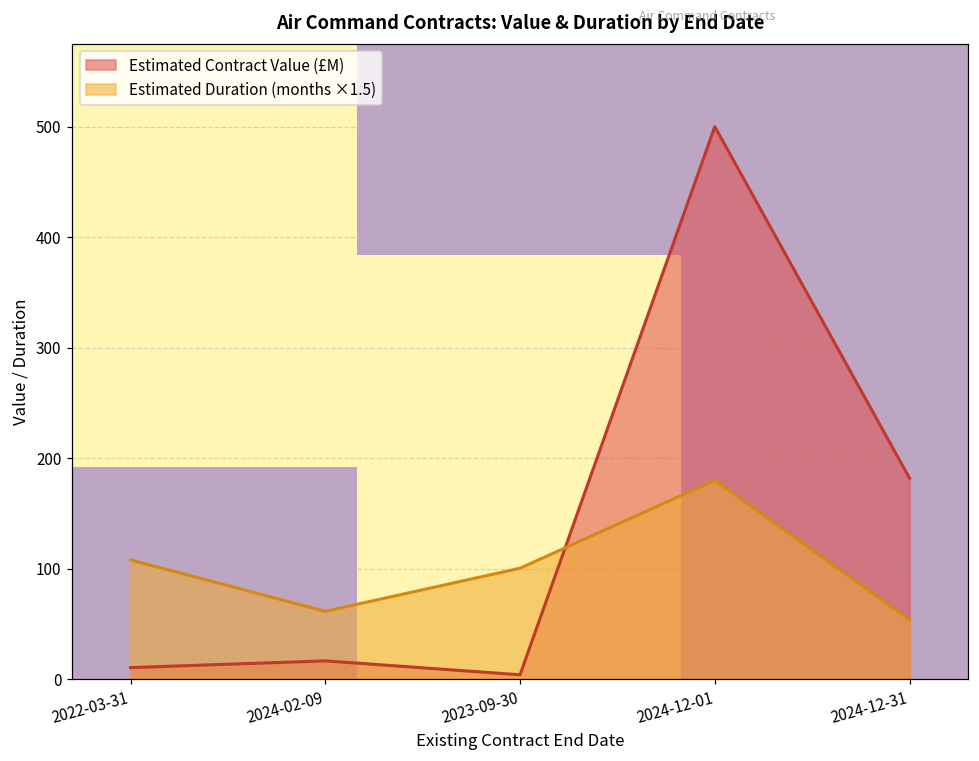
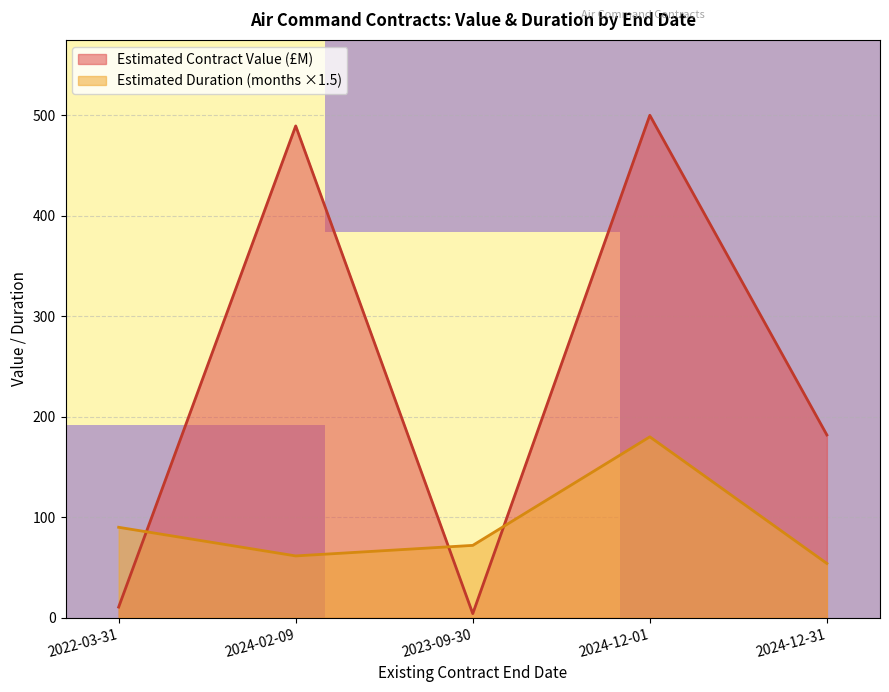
Estimated Duration (months ×1.5), 2022-03-31: 108 -> 90
Estimated Contract Value (£M), 2024-02-09: 17 -> 489
Estimated Duration (months ×1.5), 2023-09-30: 101 -> 72
